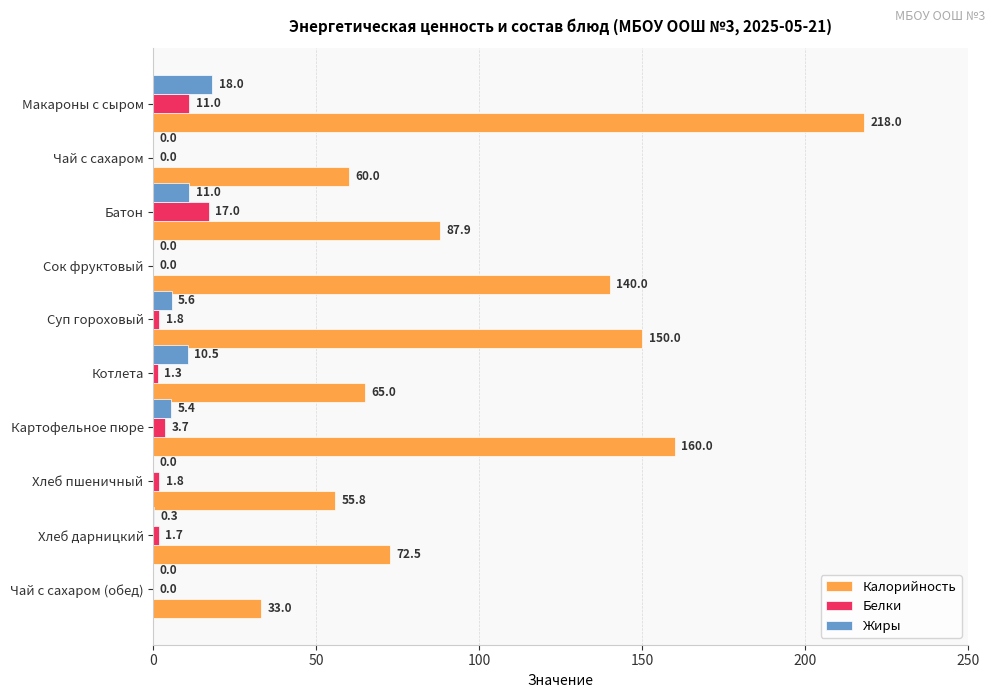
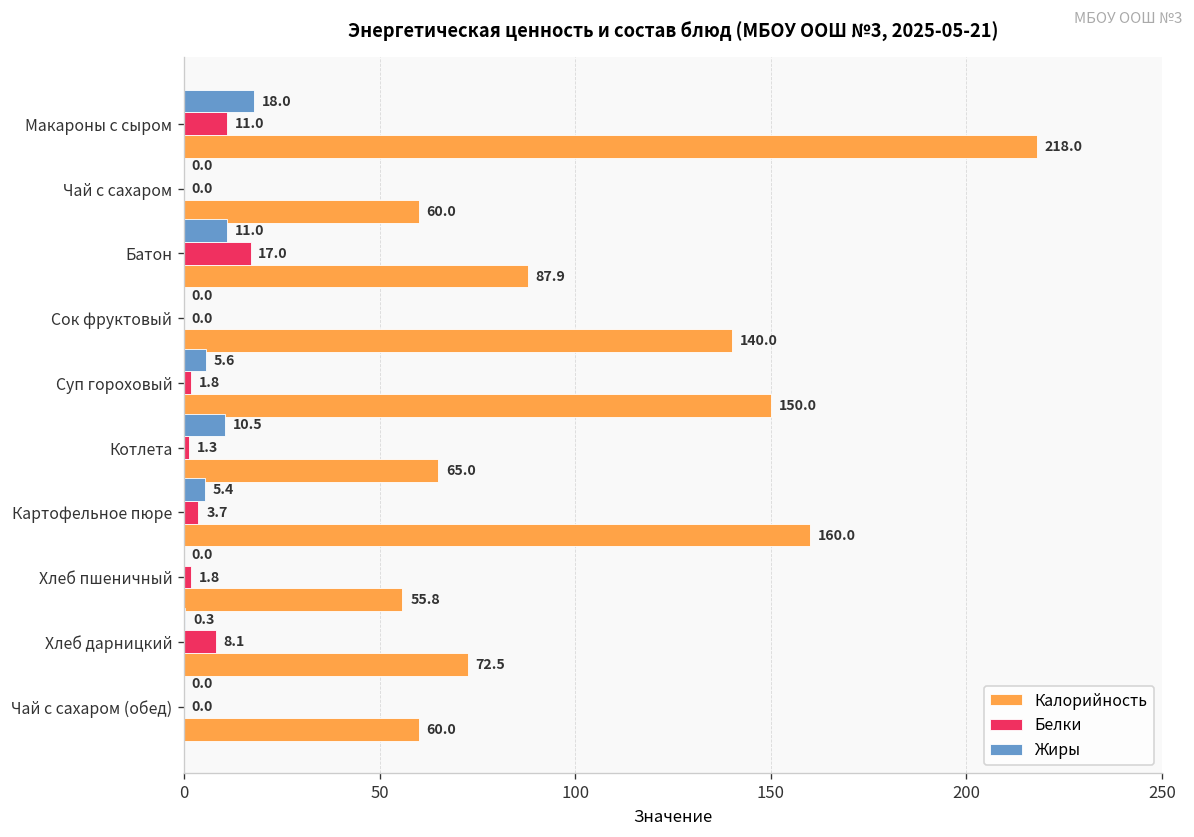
Белки, Хлеб дарницкий: 1.7 -> 8.1
Калорийность, Чай с сахаром (обед): 33.0 -> 60.0
